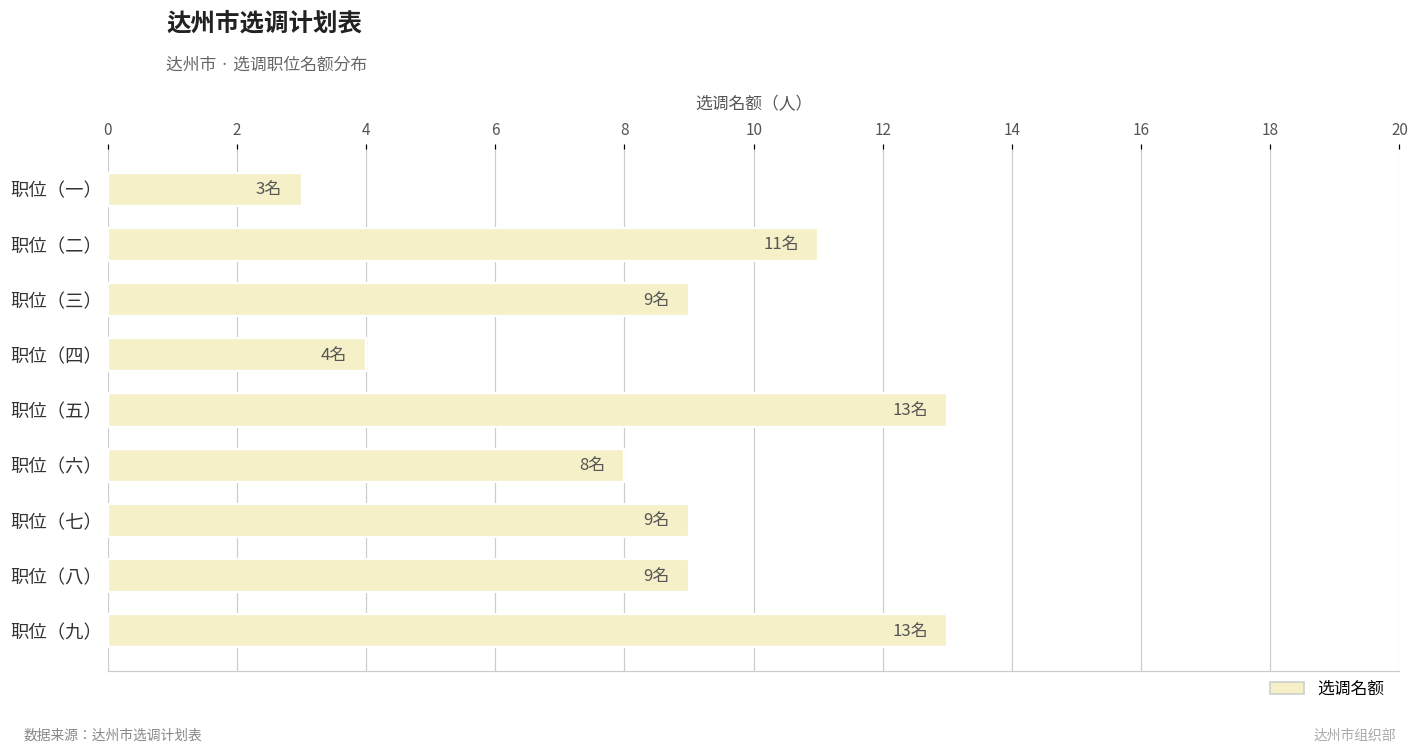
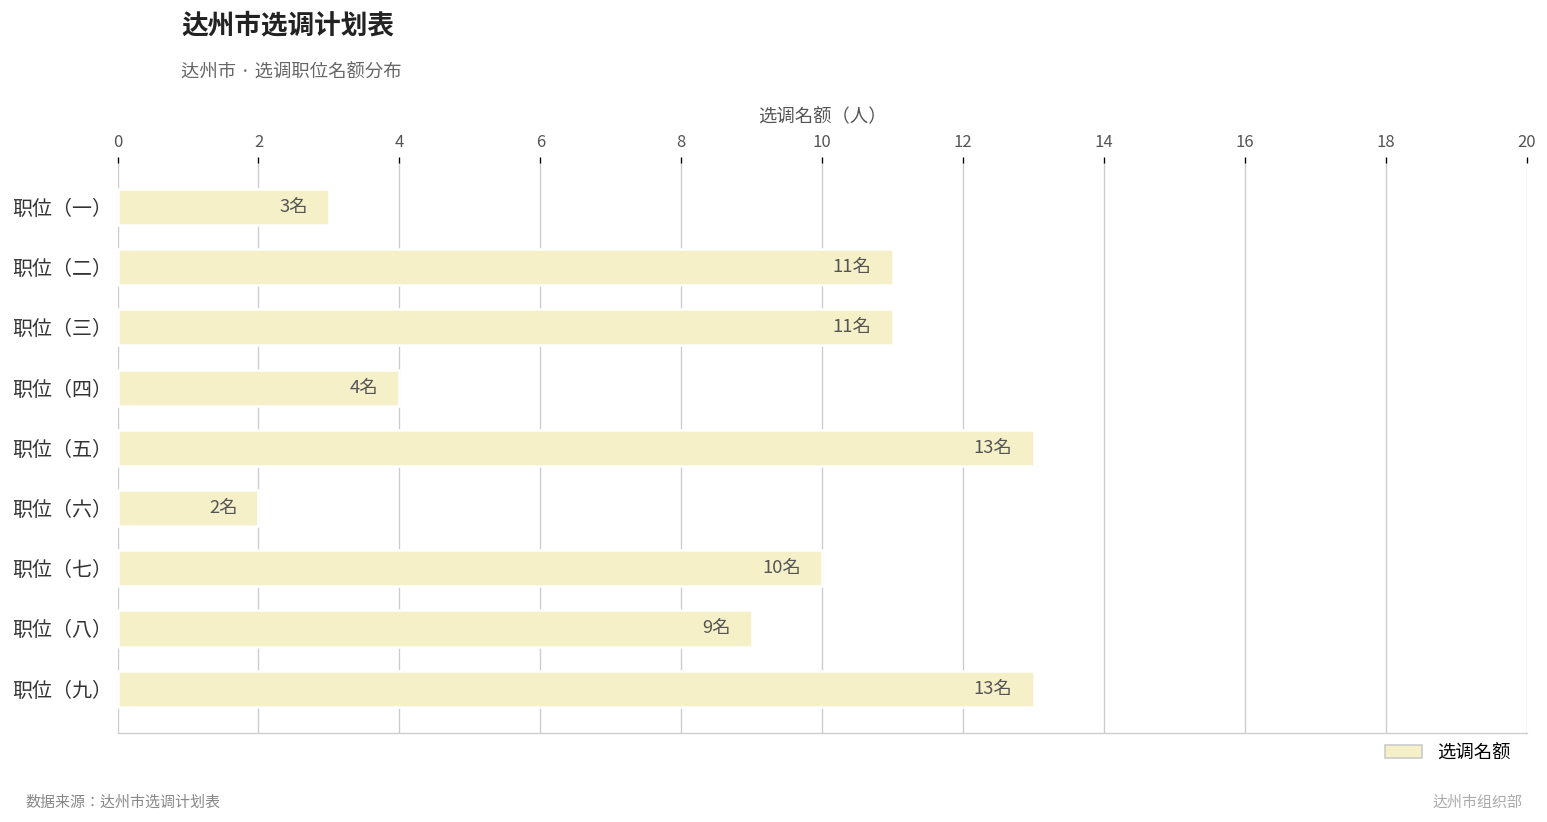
职位（三）: 9名 -> 11名
职位（六）: 8名 -> 2名
职位（七）: 9名 -> 10名
